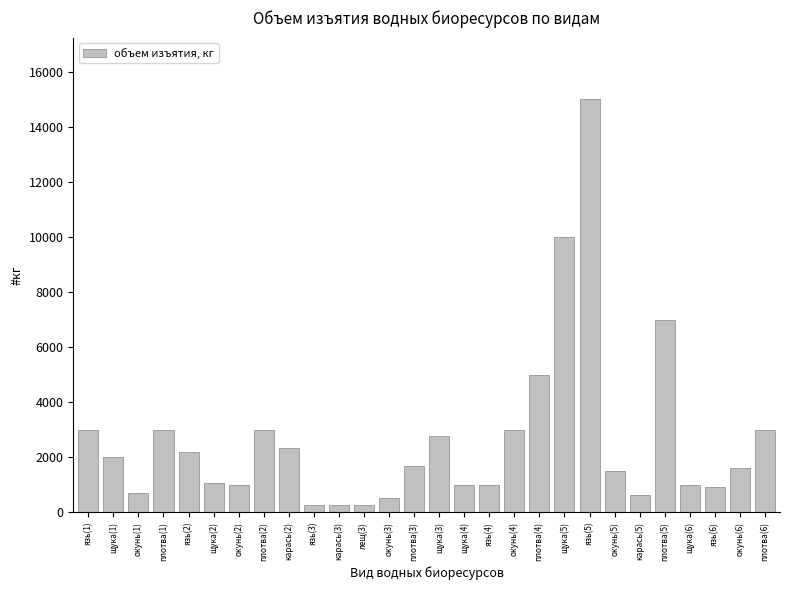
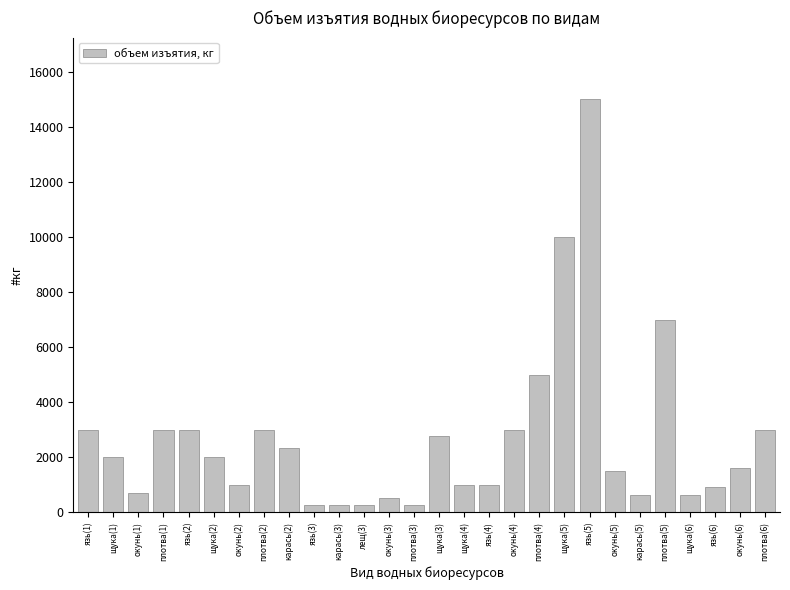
язь(2): 2200 -> 3000
щука(2): 1100 -> 2000
плотва(3): 1700 -> 300
щука(6): 1000 -> 600
